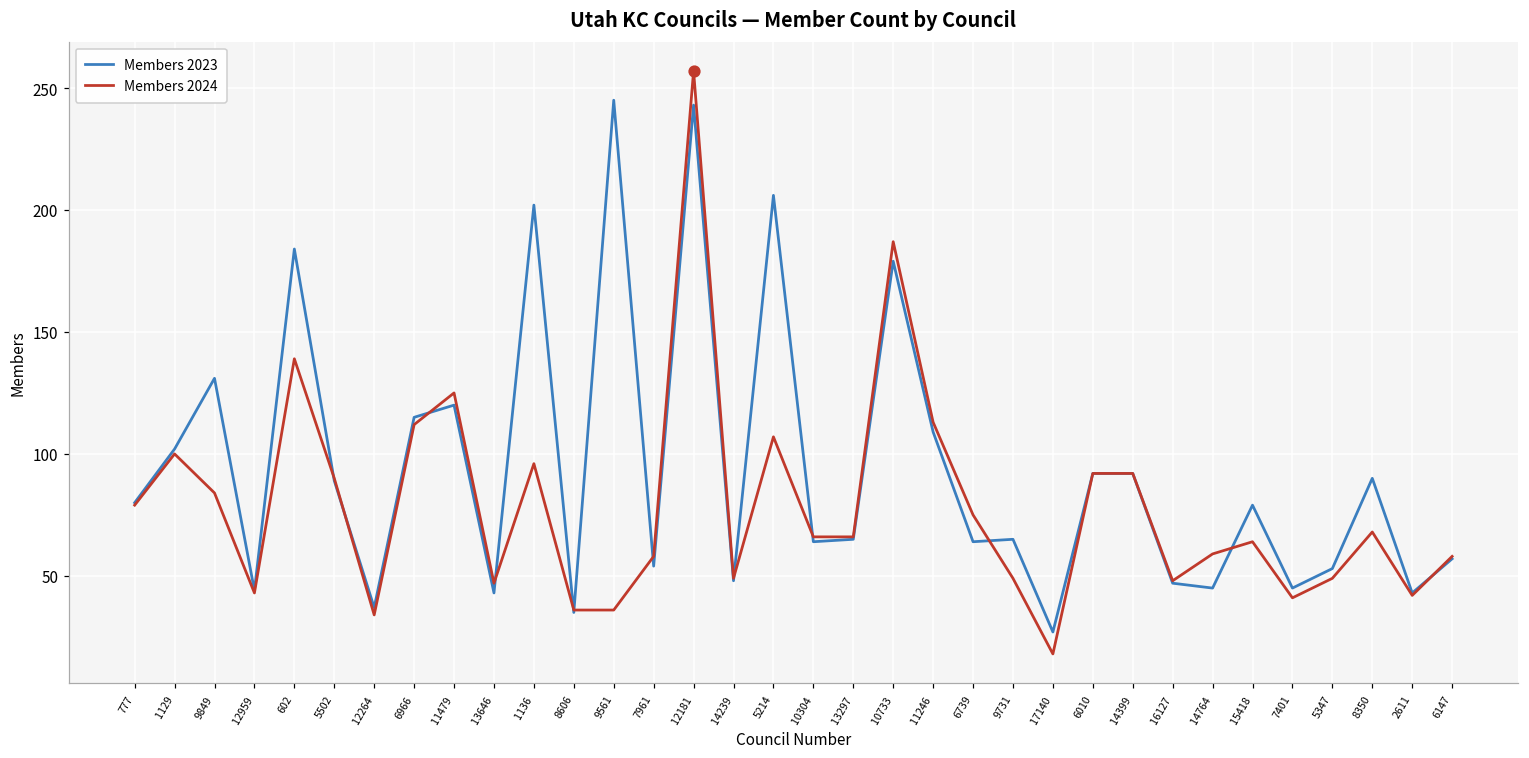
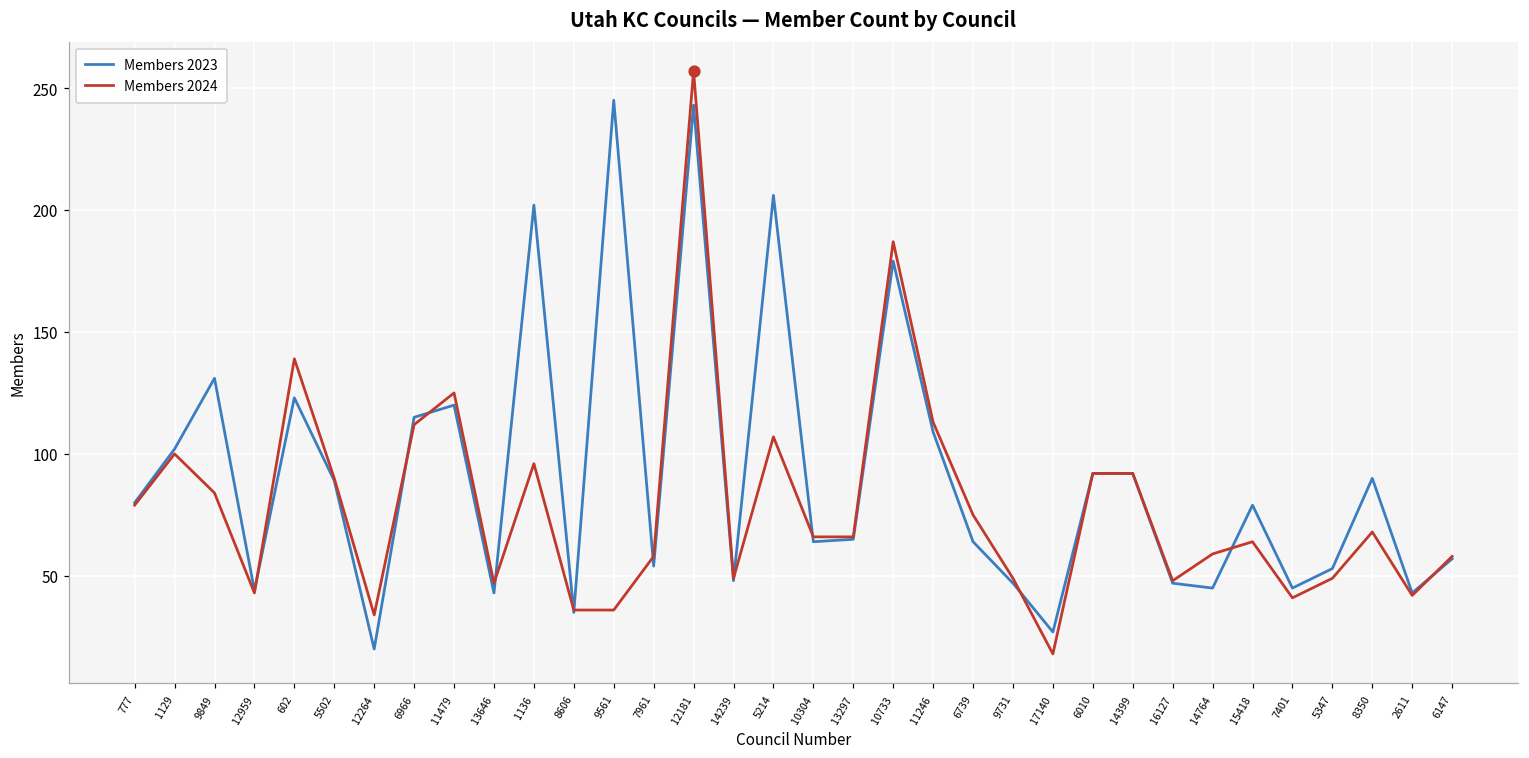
Members 2023, 602: 184 -> 123
Members 2023, 12264: 37 -> 20
Members 2023, 9731: 65 -> 47
